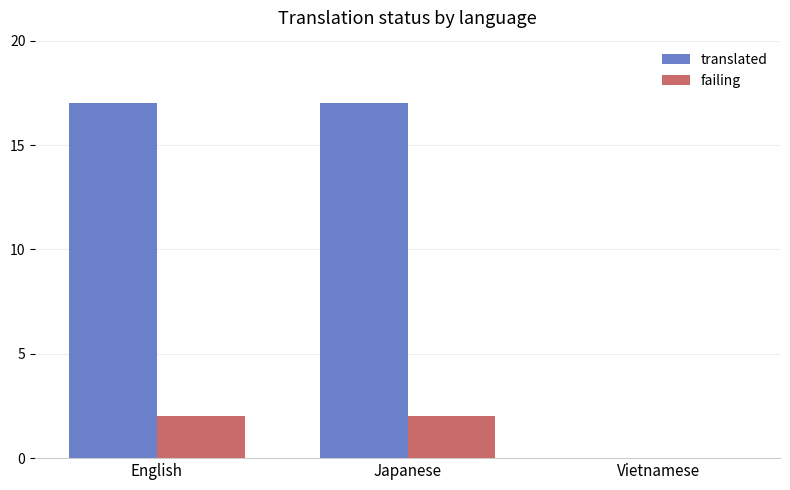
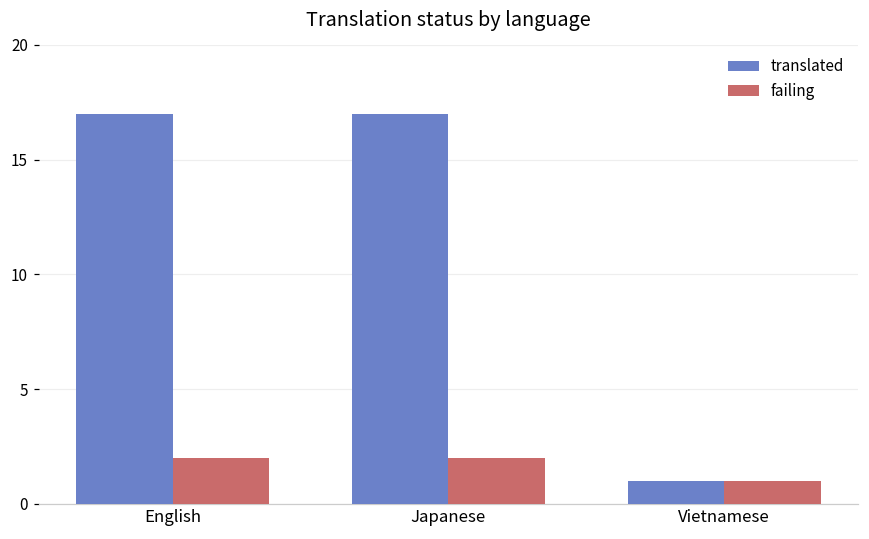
translated, Vietnamese: 0 -> 1
failing, Vietnamese: 0 -> 1
